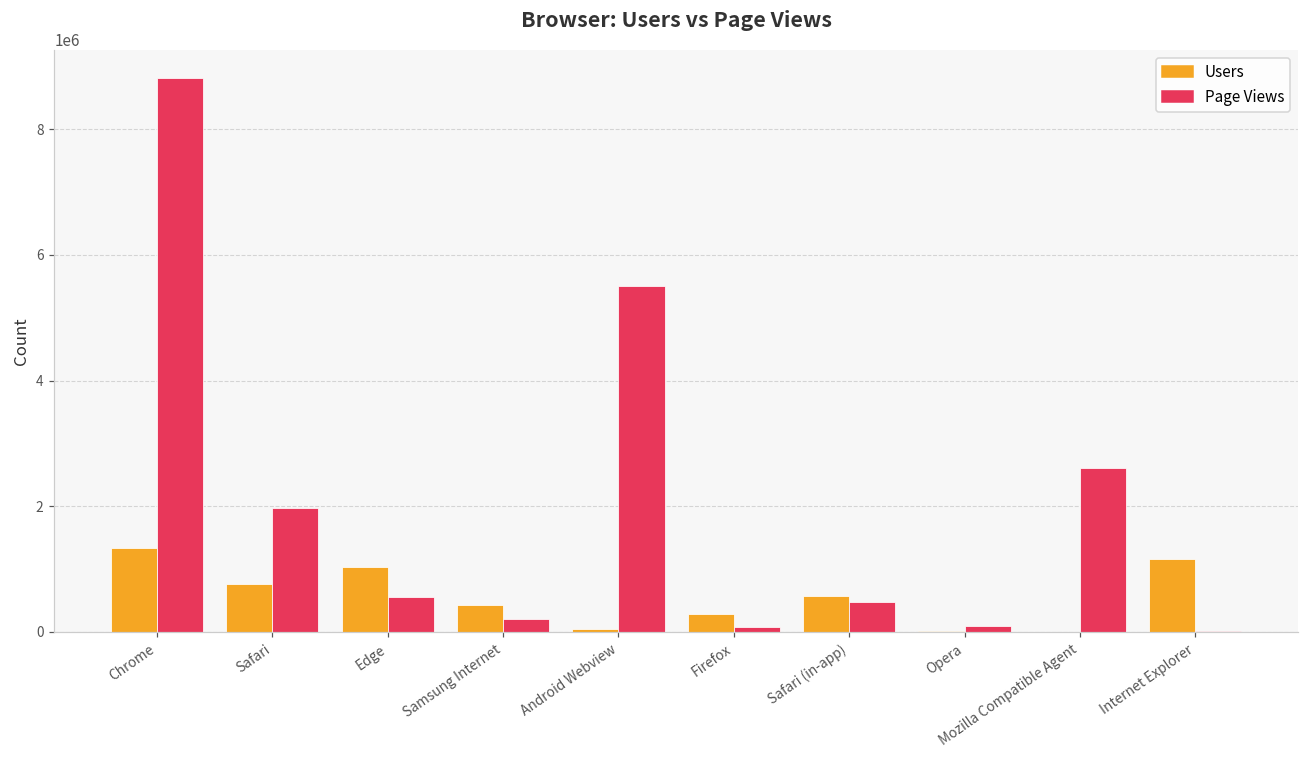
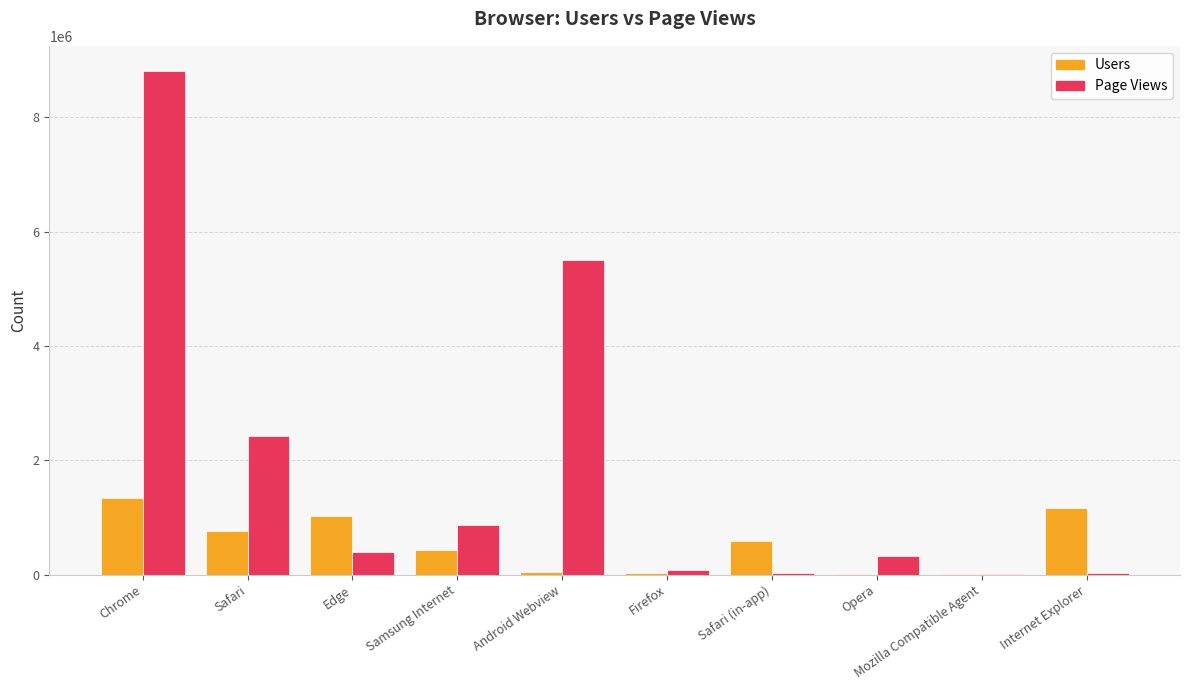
Page Views, Safari: 2000000 -> 2400000
Page Views, Edge: 600000 -> 400000
Page Views, Samsung Internet: 200000 -> 900000
Users, Firefox: 300000 -> 0
Page Views, Safari (in-app): 500000 -> 0
Page Views, Opera: 100000 -> 300000
Page Views, Mozilla Compatible Agent: 2600000 -> 0
